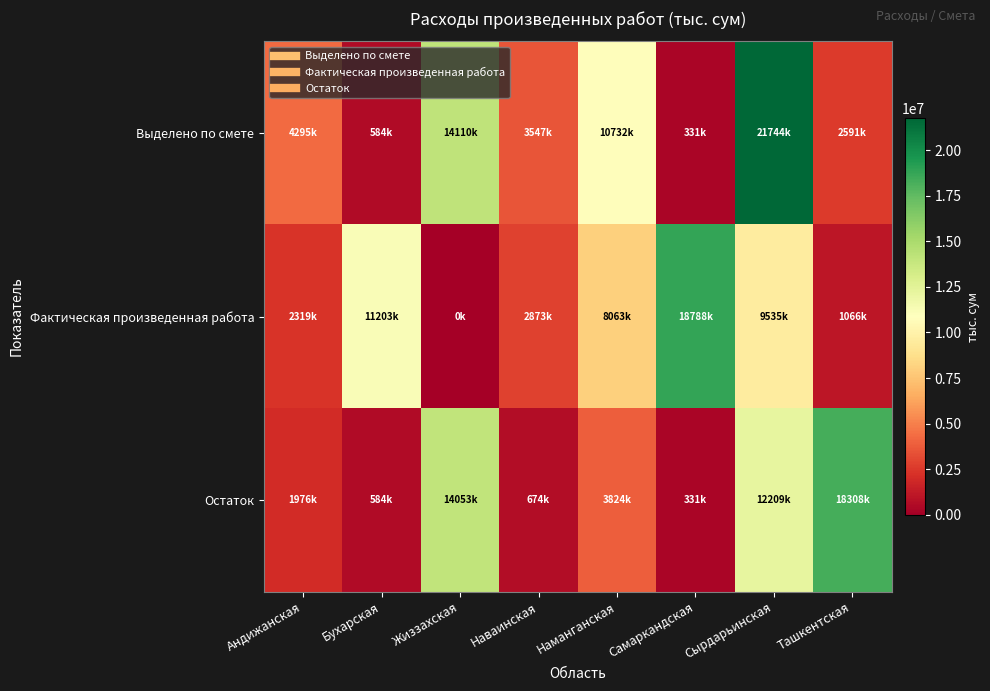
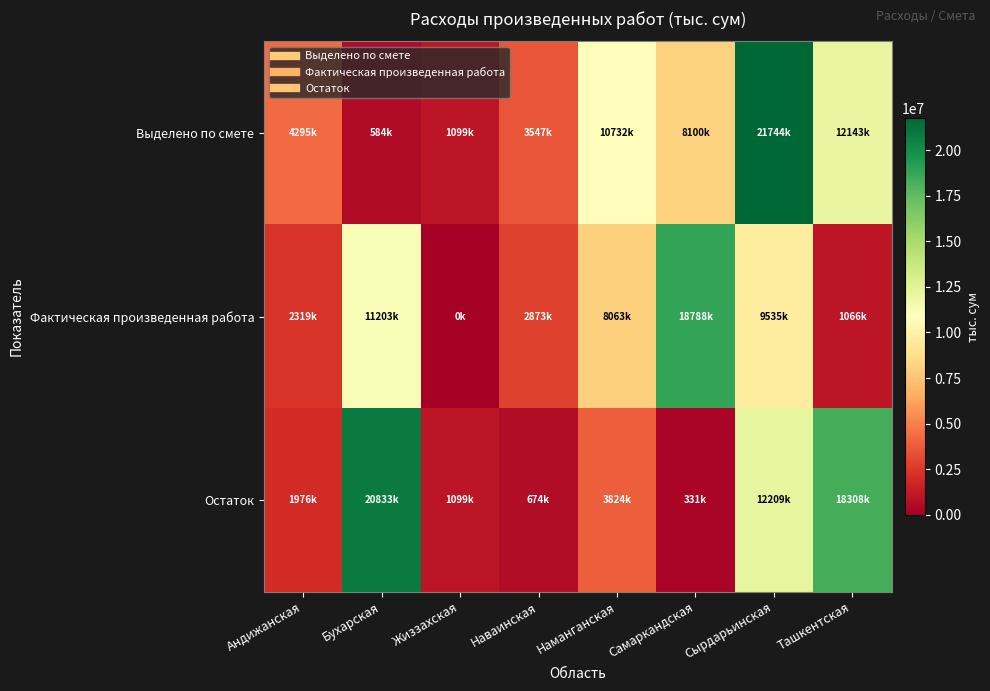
Выделено по смете, Жиззахская: 14110k -> 1099k
Выделено по смете, Самаркандская: 331k -> 8100k
Выделено по смете, Ташкентская: 2591k -> 12143k
Остаток, Бухарская: 584k -> 20833k
Остаток, Жиззахская: 14053k -> 1099k
